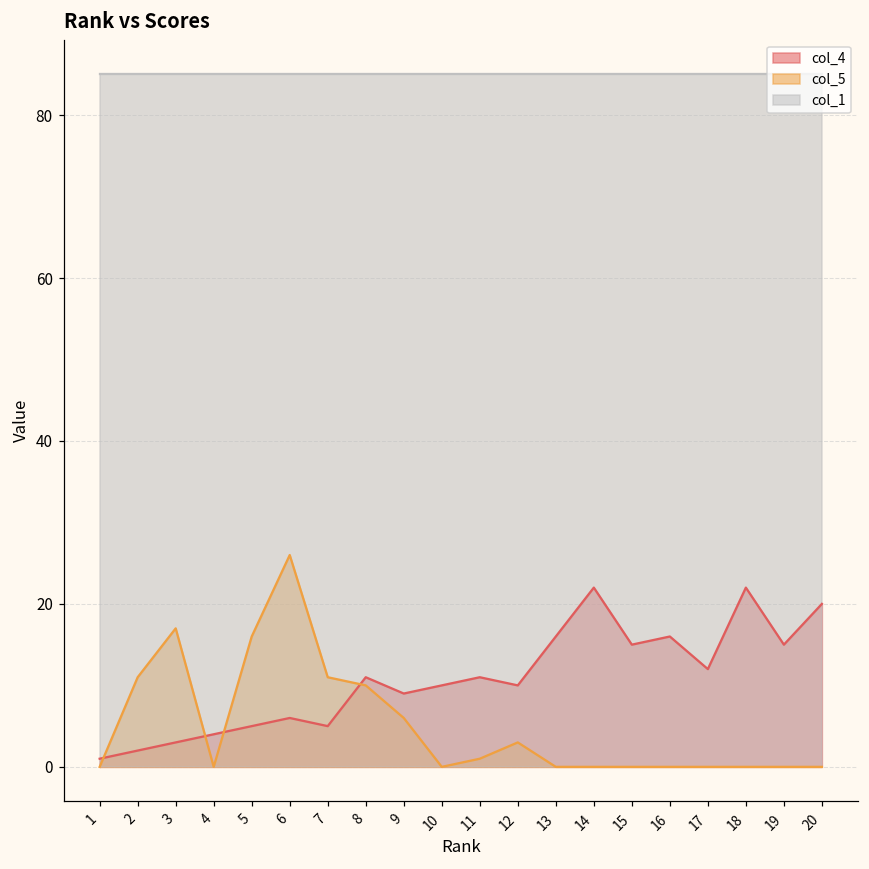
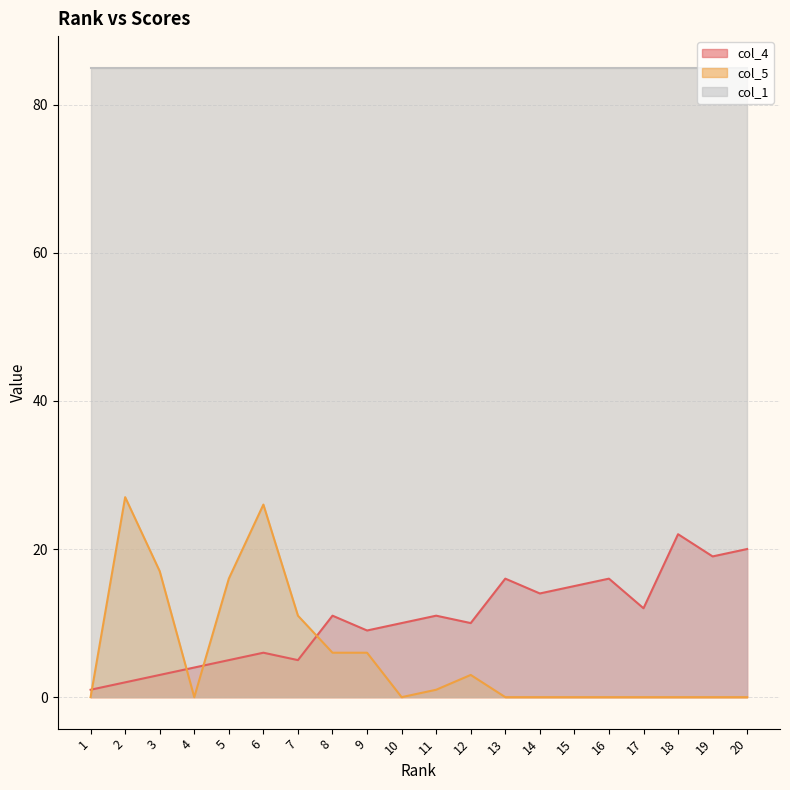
col_5, 2: 11 -> 27
col_5, 8: 10 -> 6
col_4, 14: 22 -> 14
col_4, 19: 15 -> 19
